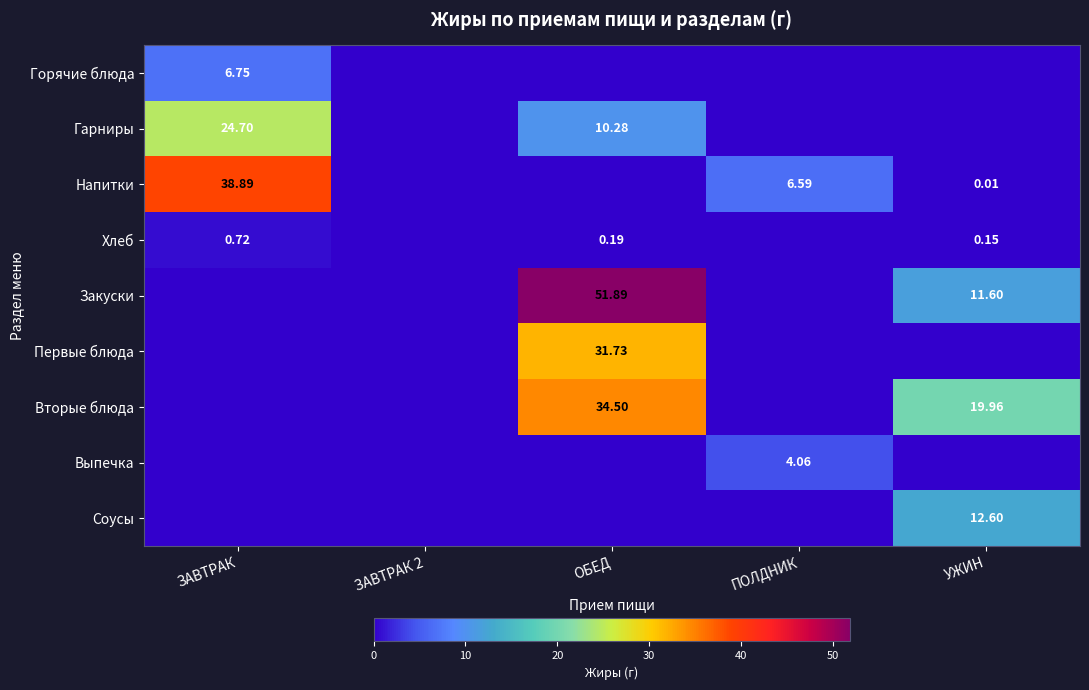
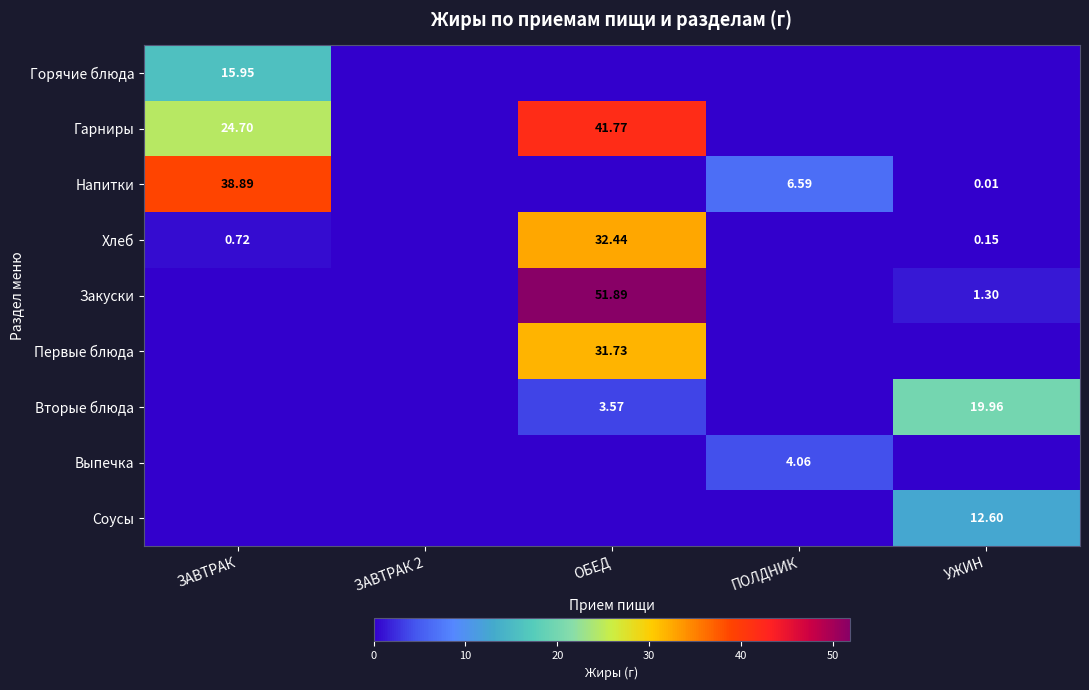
Горячие блюда, ЗАВТРАК: 6.75 -> 15.95
Гарниры, ОБЕД: 10.28 -> 41.77
Хлеб, ОБЕД: 0.19 -> 32.44
Закуски, УЖИН: 11.60 -> 1.30
Вторые блюда, ОБЕД: 34.50 -> 3.57
